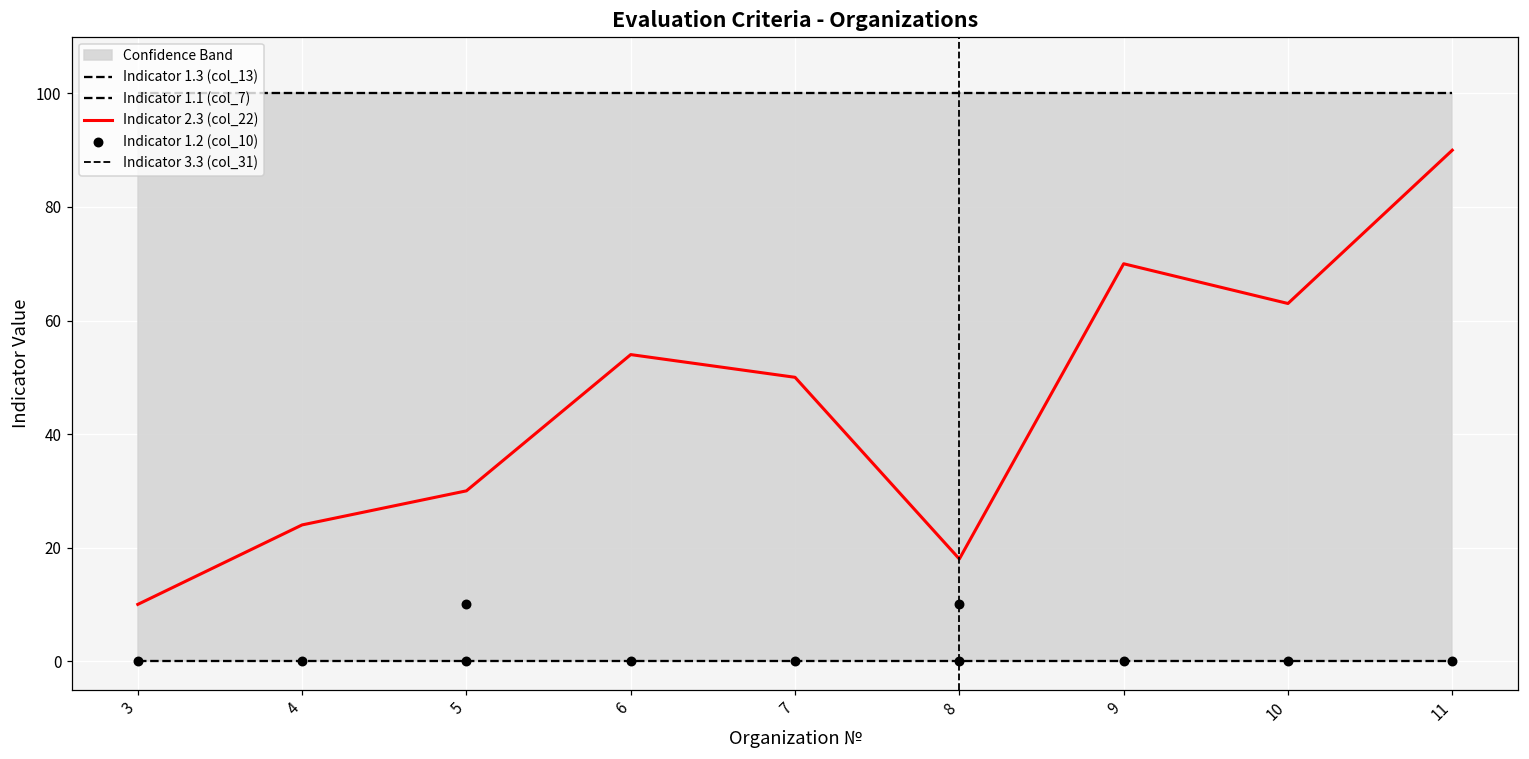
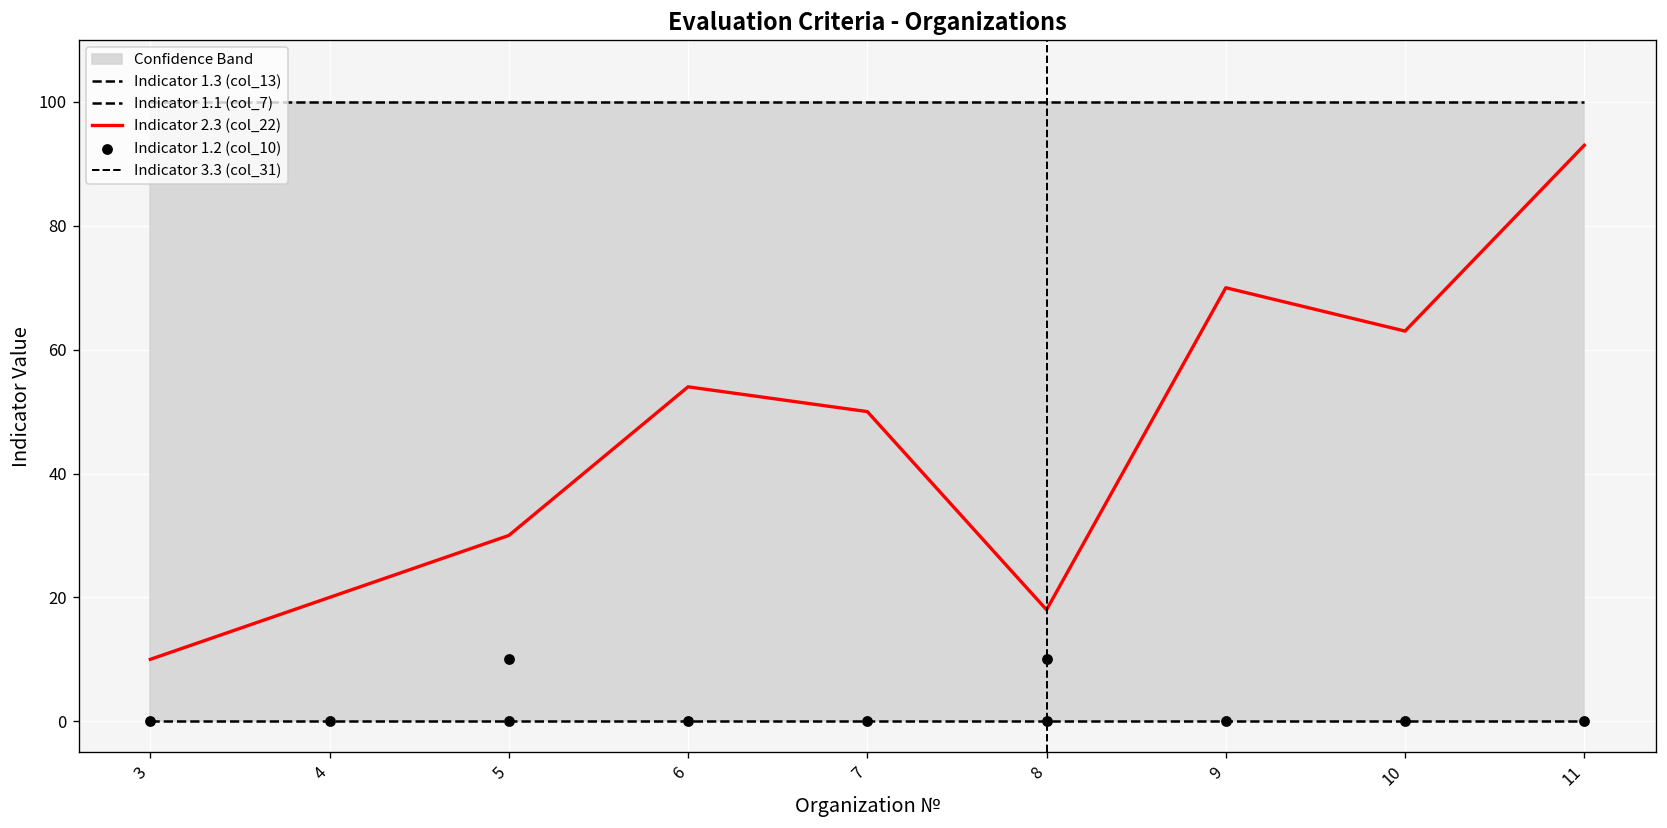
Indicator 2.3 (col_22), 4: 24 -> 20
Indicator 2.3 (col_22), 11: 90 -> 93
